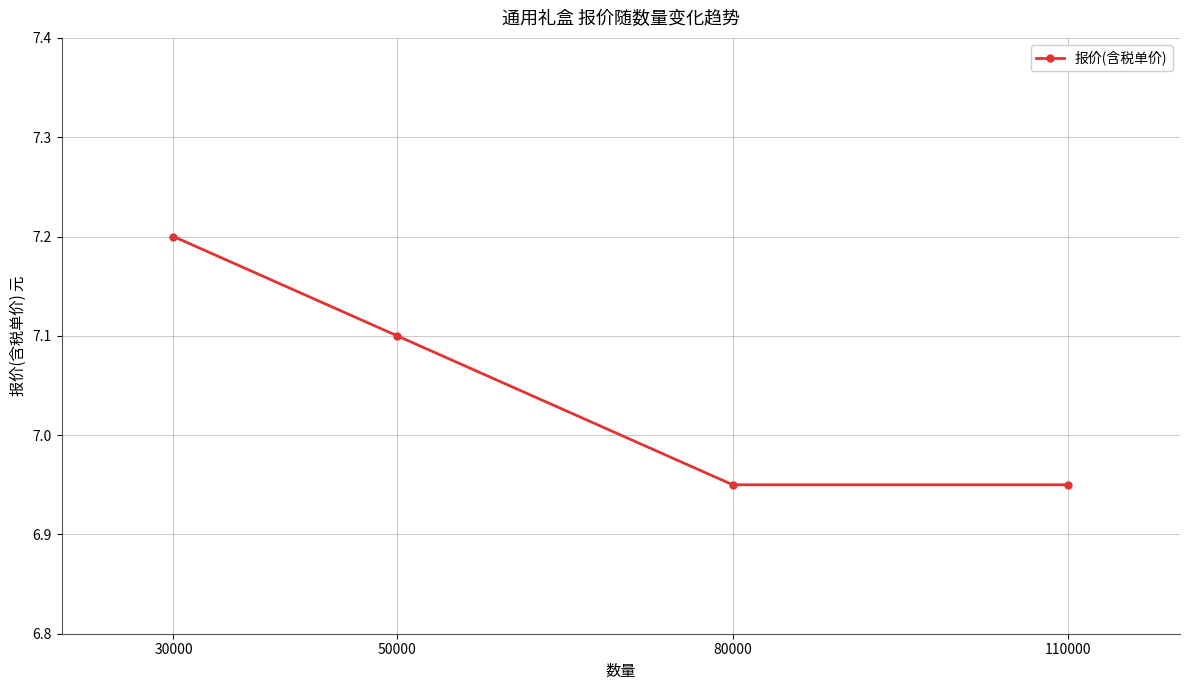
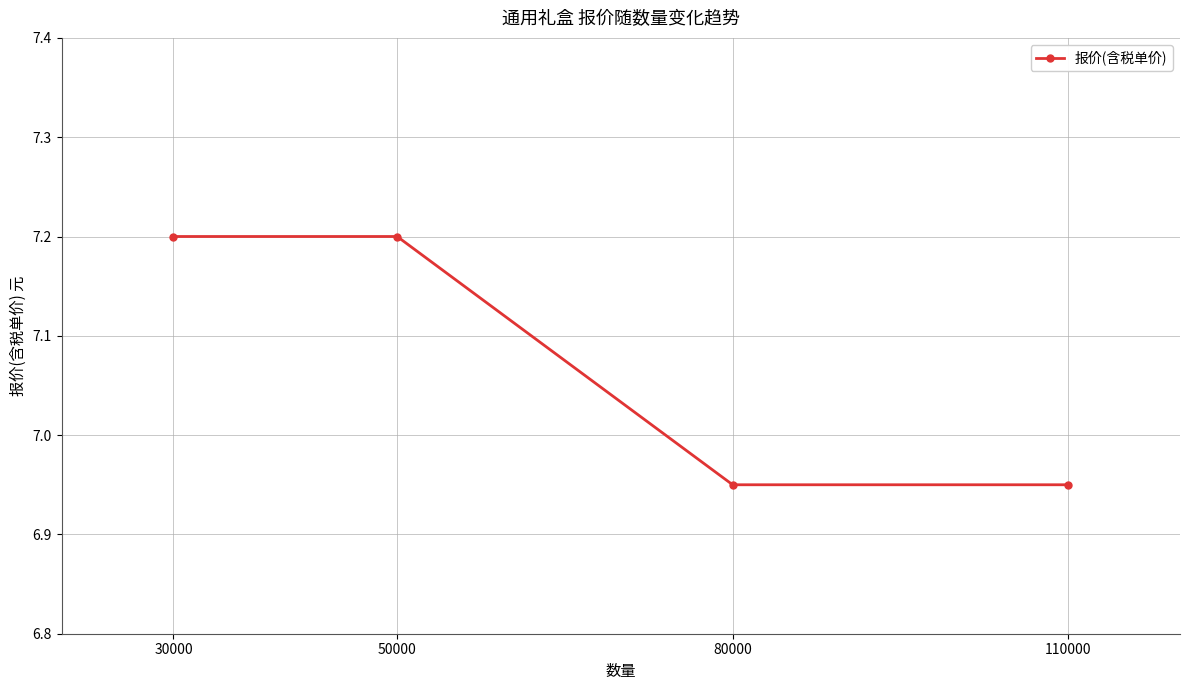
50000: 7.1 -> 7.2
